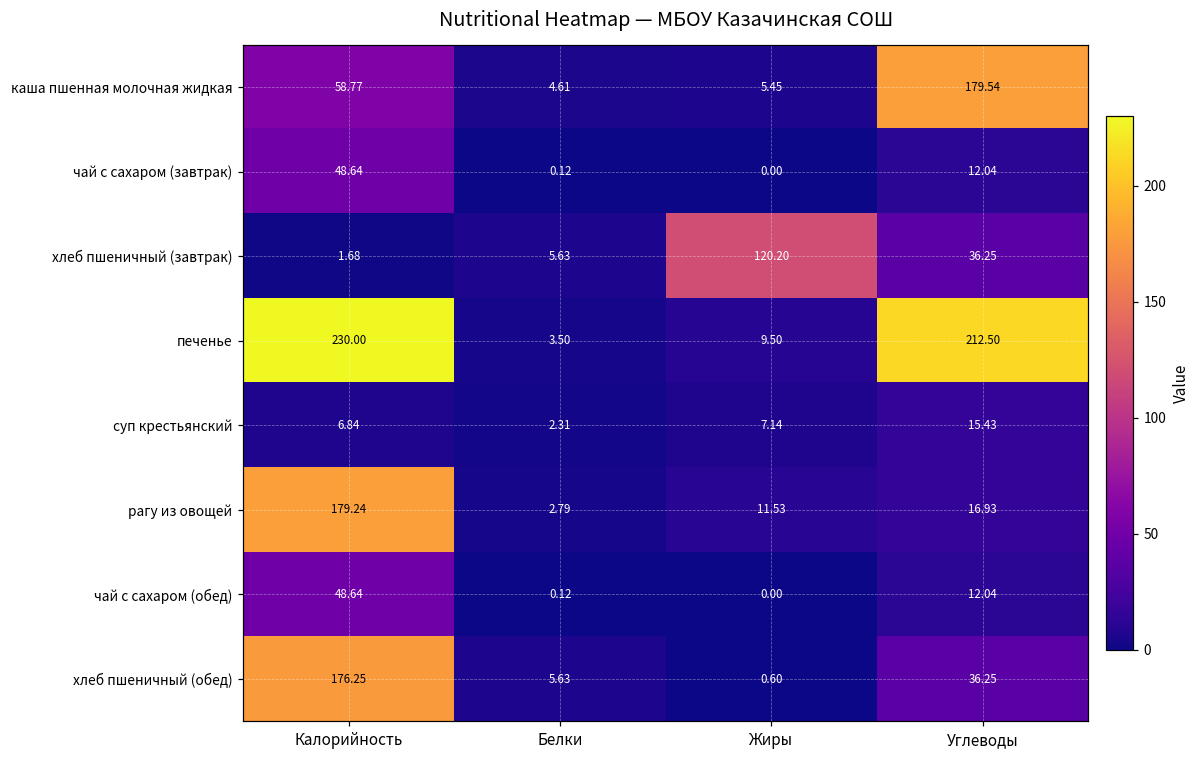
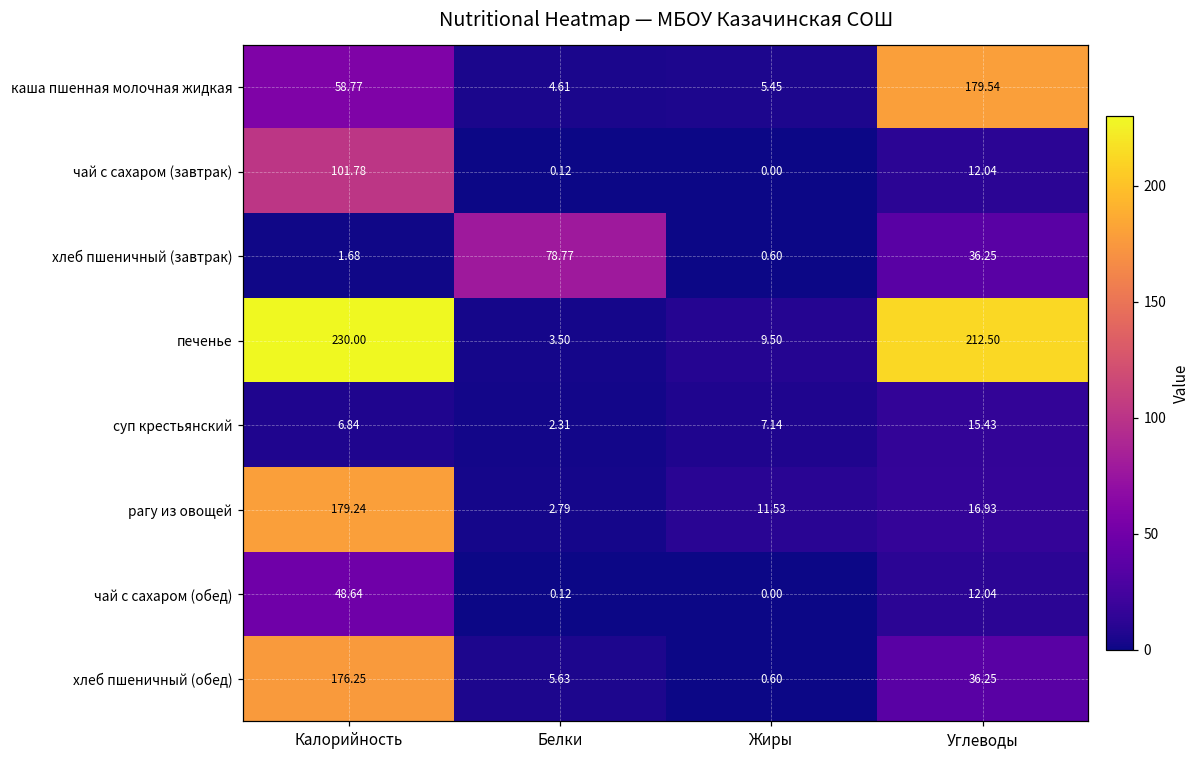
чай с сахаром (завтрак), Калорийность: 48.64 -> 101.78
хлеб пшеничный (завтрак), Белки: 5.63 -> 78.77
хлеб пшеничный (завтрак), Жиры: 120.20 -> 0.60
